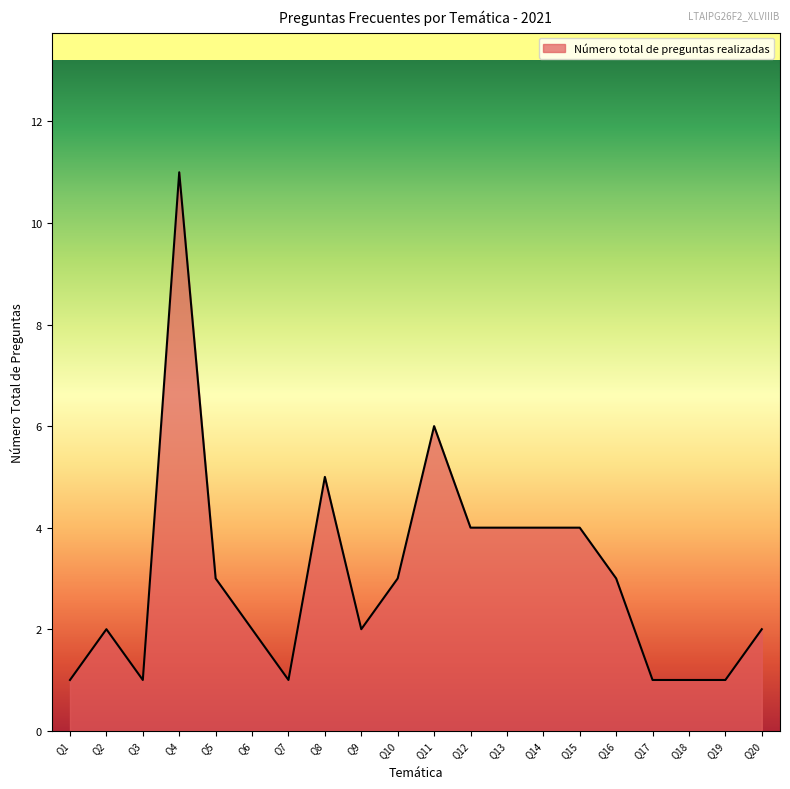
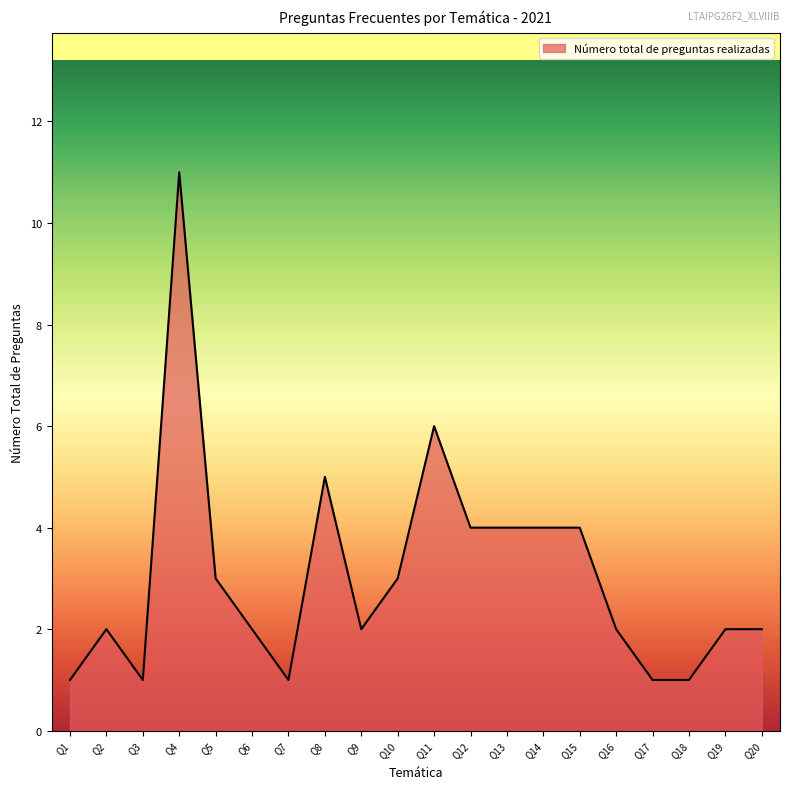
Q16: 3 -> 2
Q19: 1 -> 2
